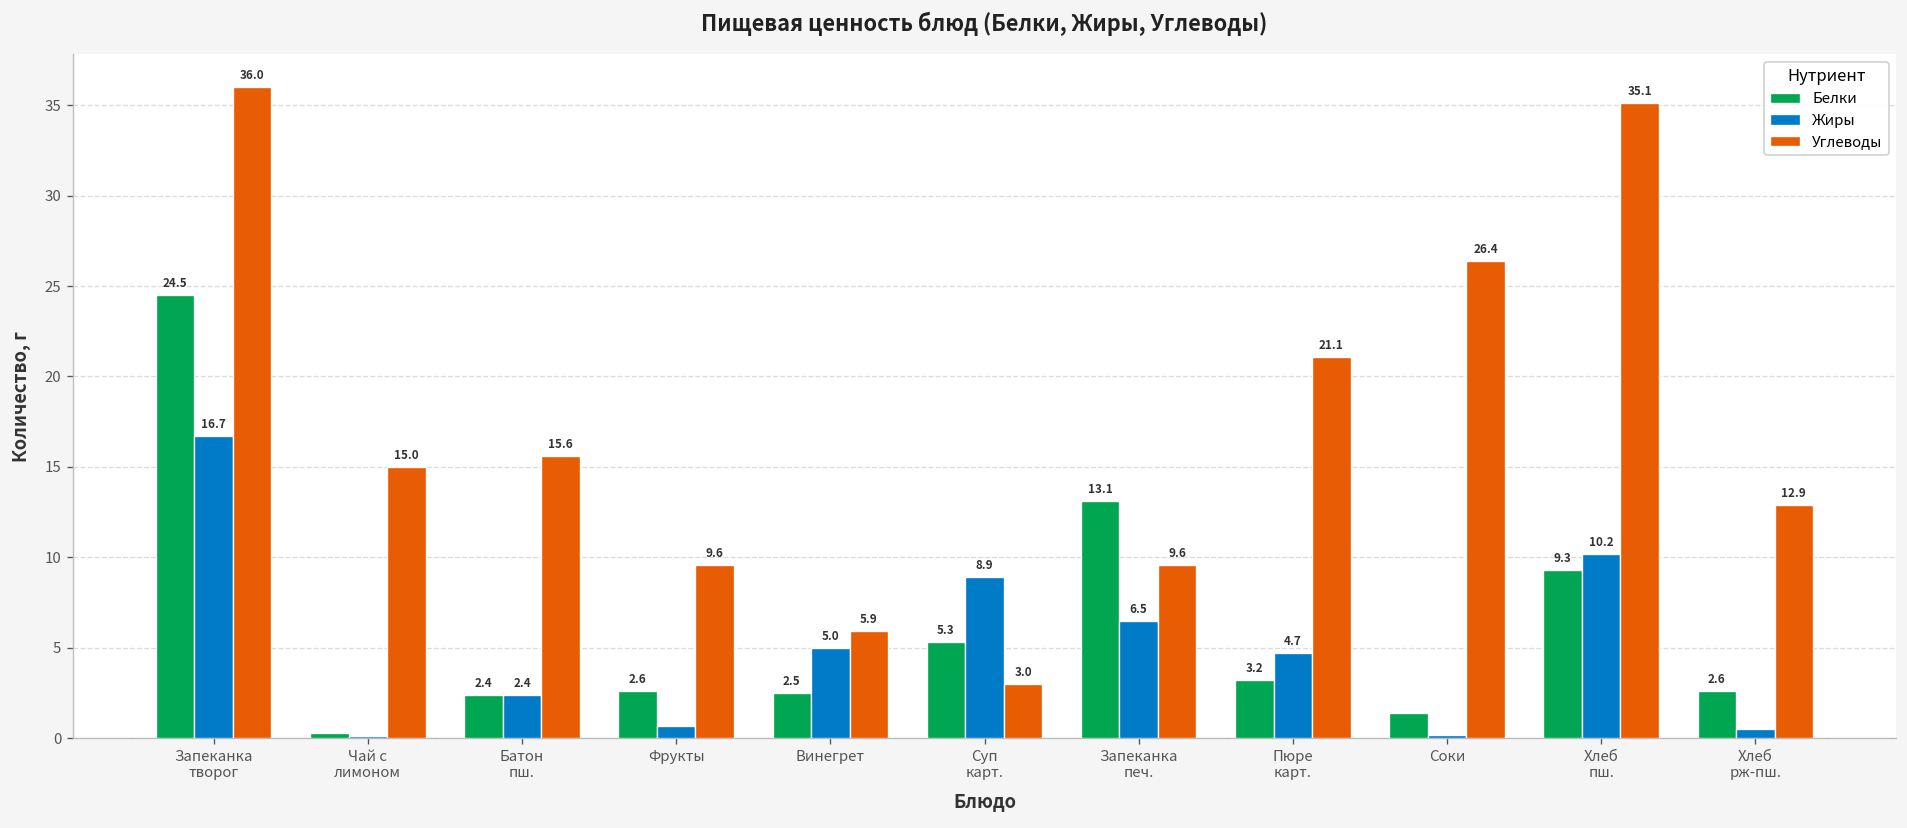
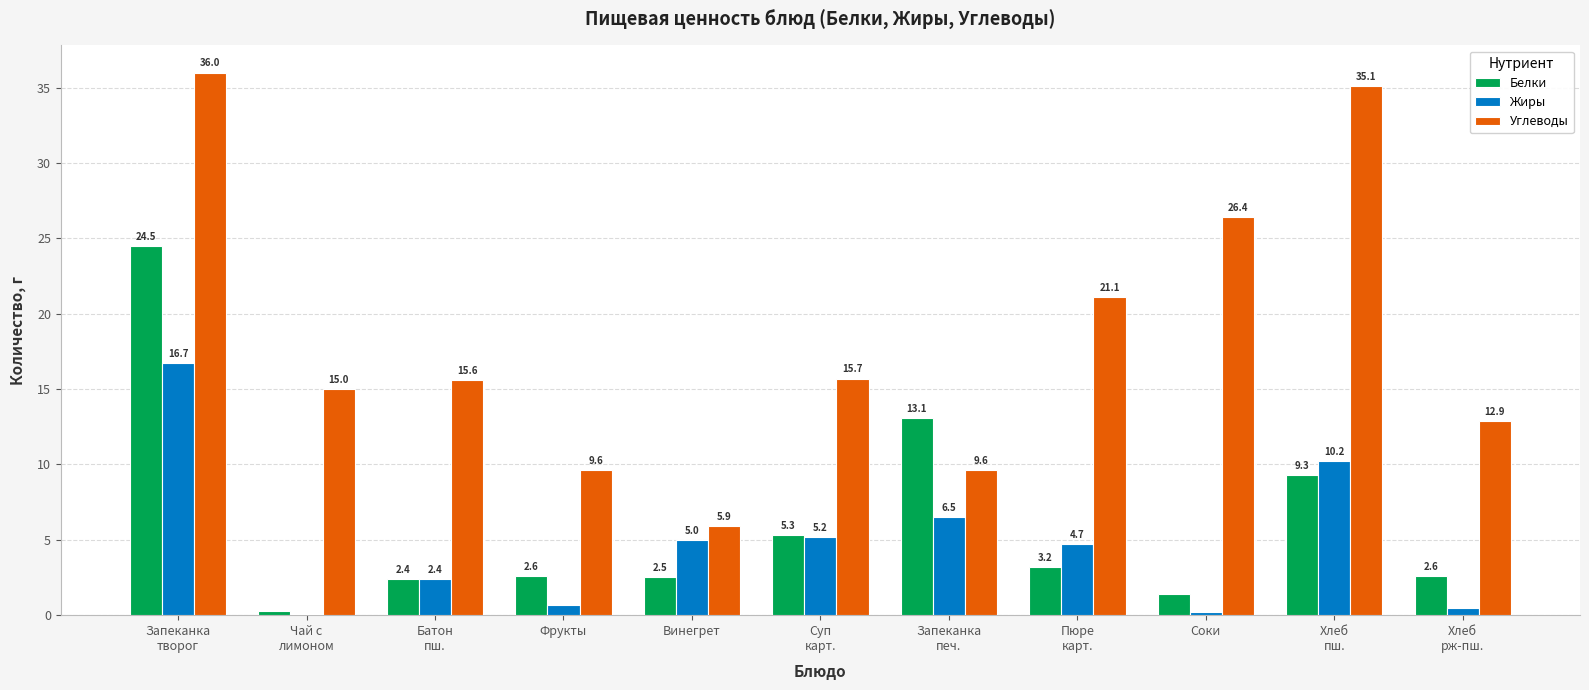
Жиры, Суп карт.: 8.9 -> 5.2
Углеводы, Суп карт.: 3.0 -> 15.7
